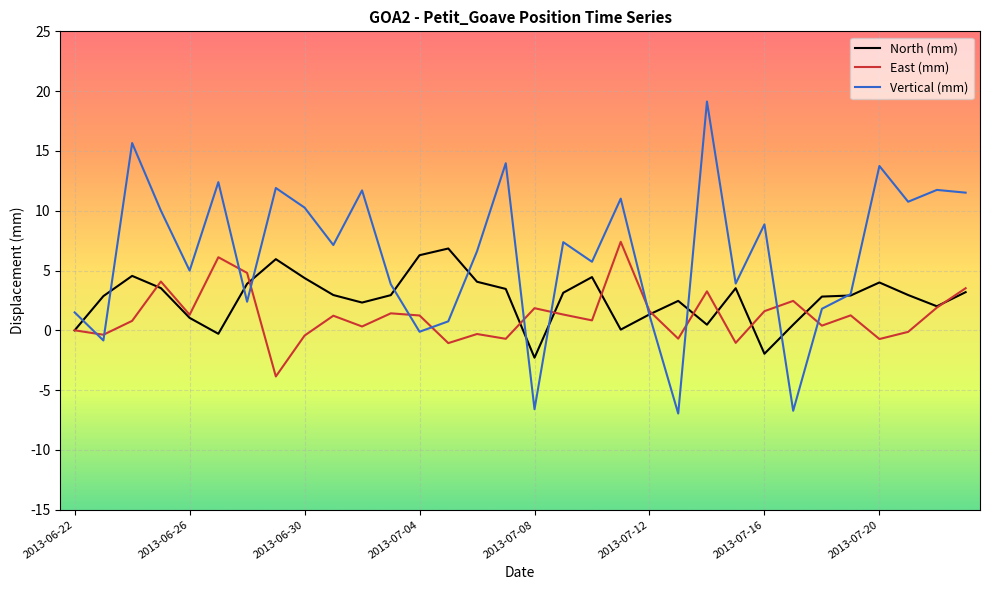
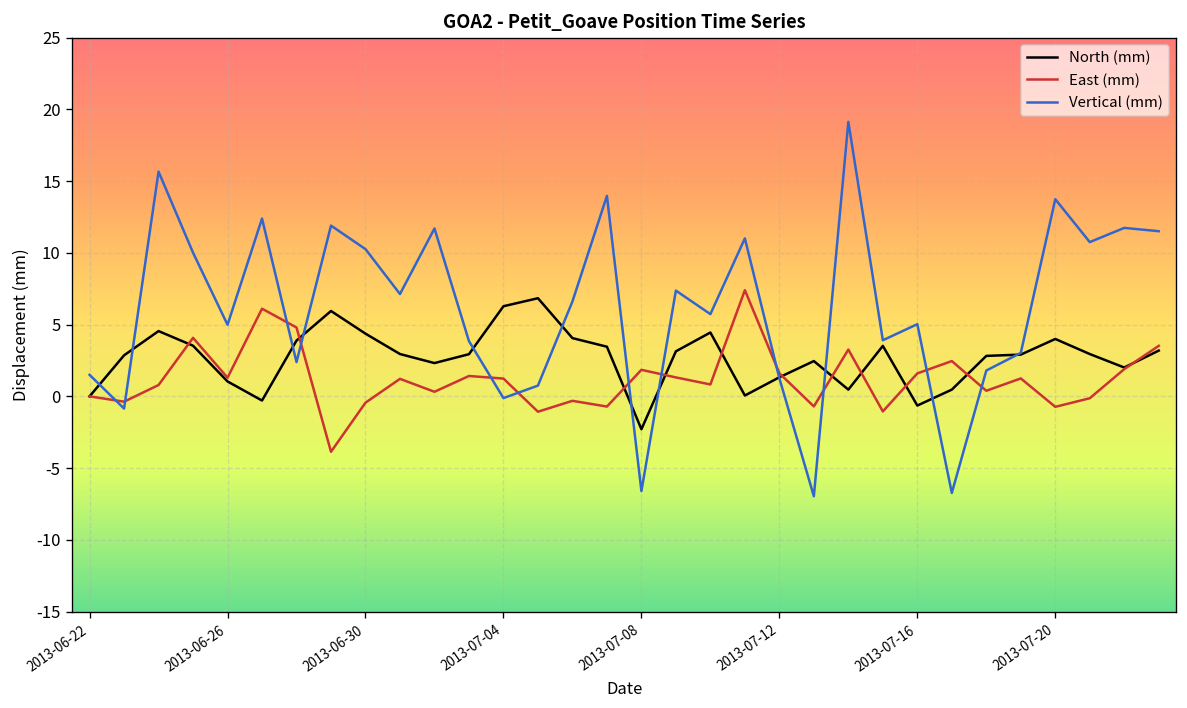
North (mm), 2013-07-16: -2.0 -> -0.6
Vertical (mm), 2013-07-16: 8.9 -> 5.0
